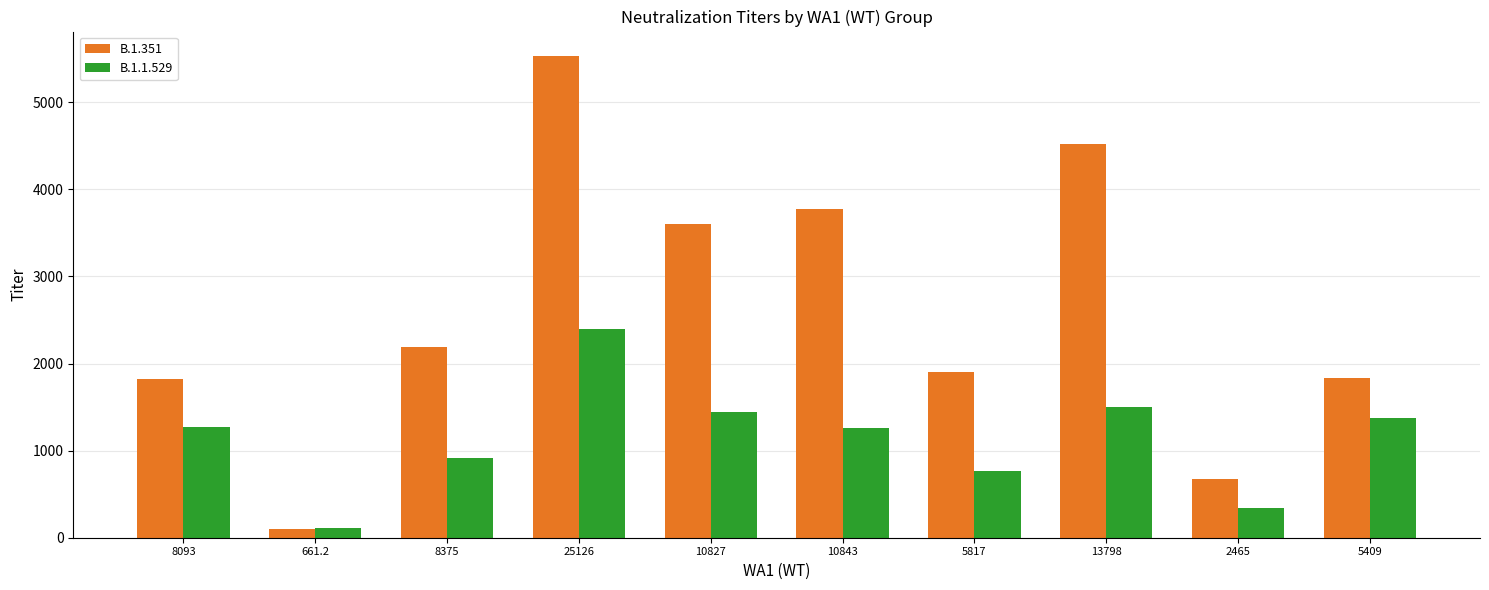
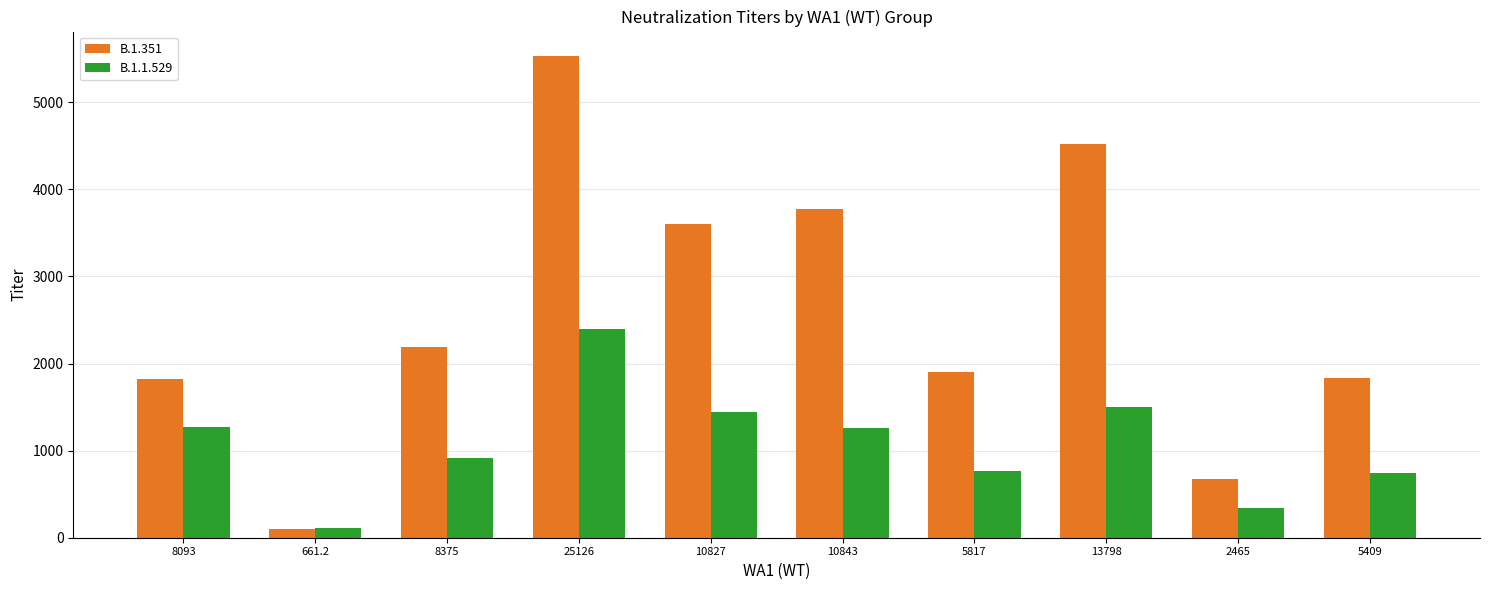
B.1.1.529, 5409: 1400 -> 700
